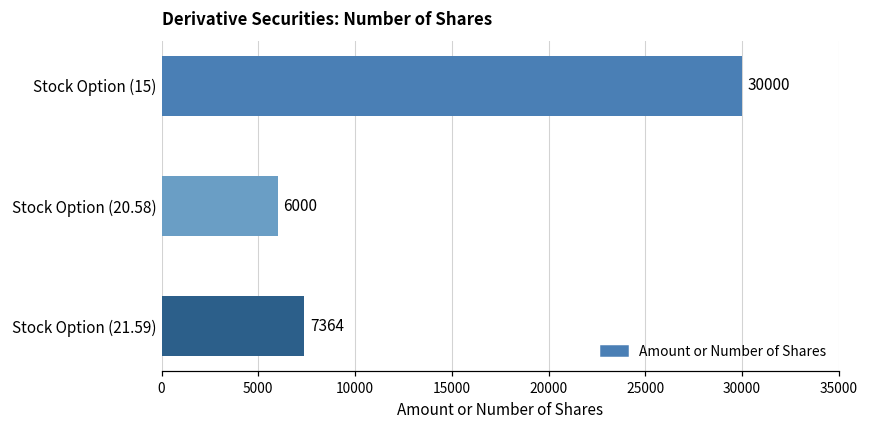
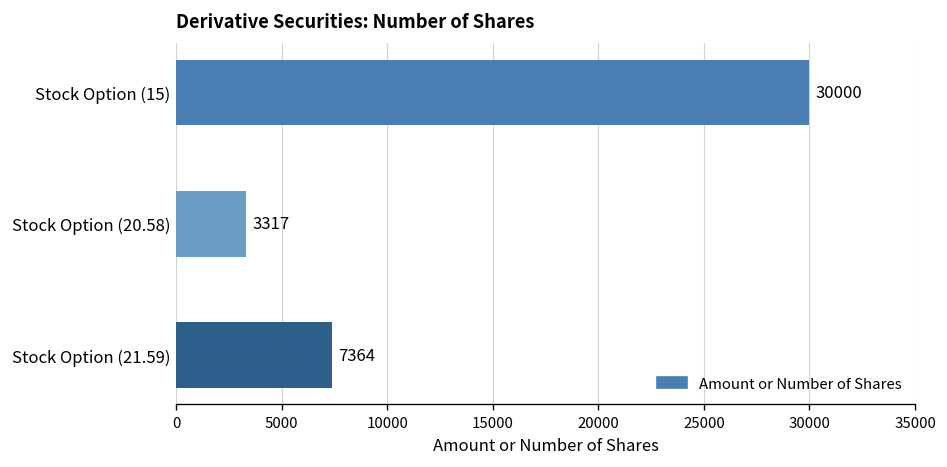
Stock Option (20.58): 6000 -> 3317
